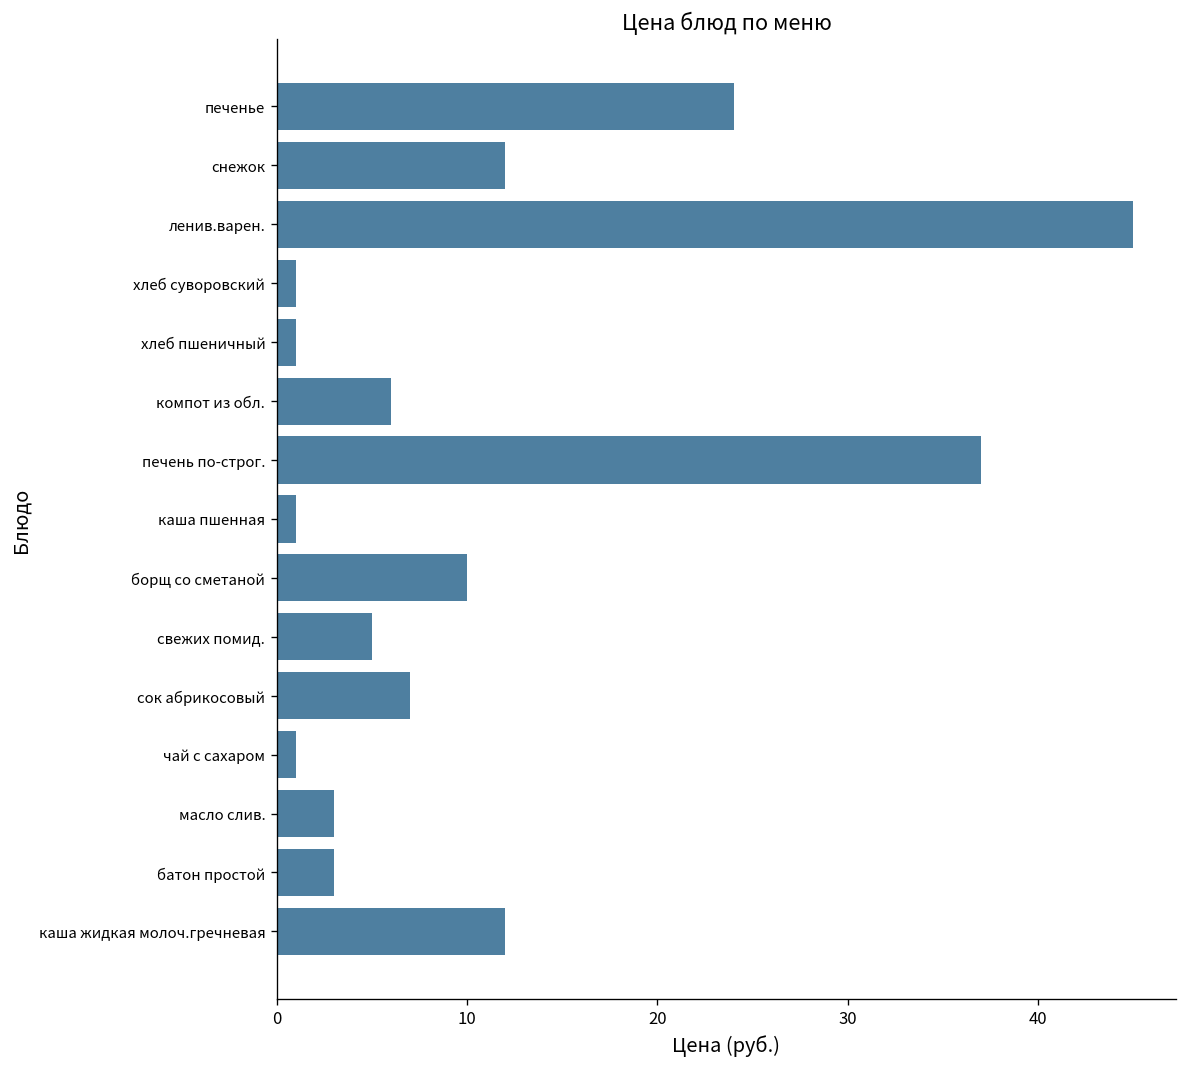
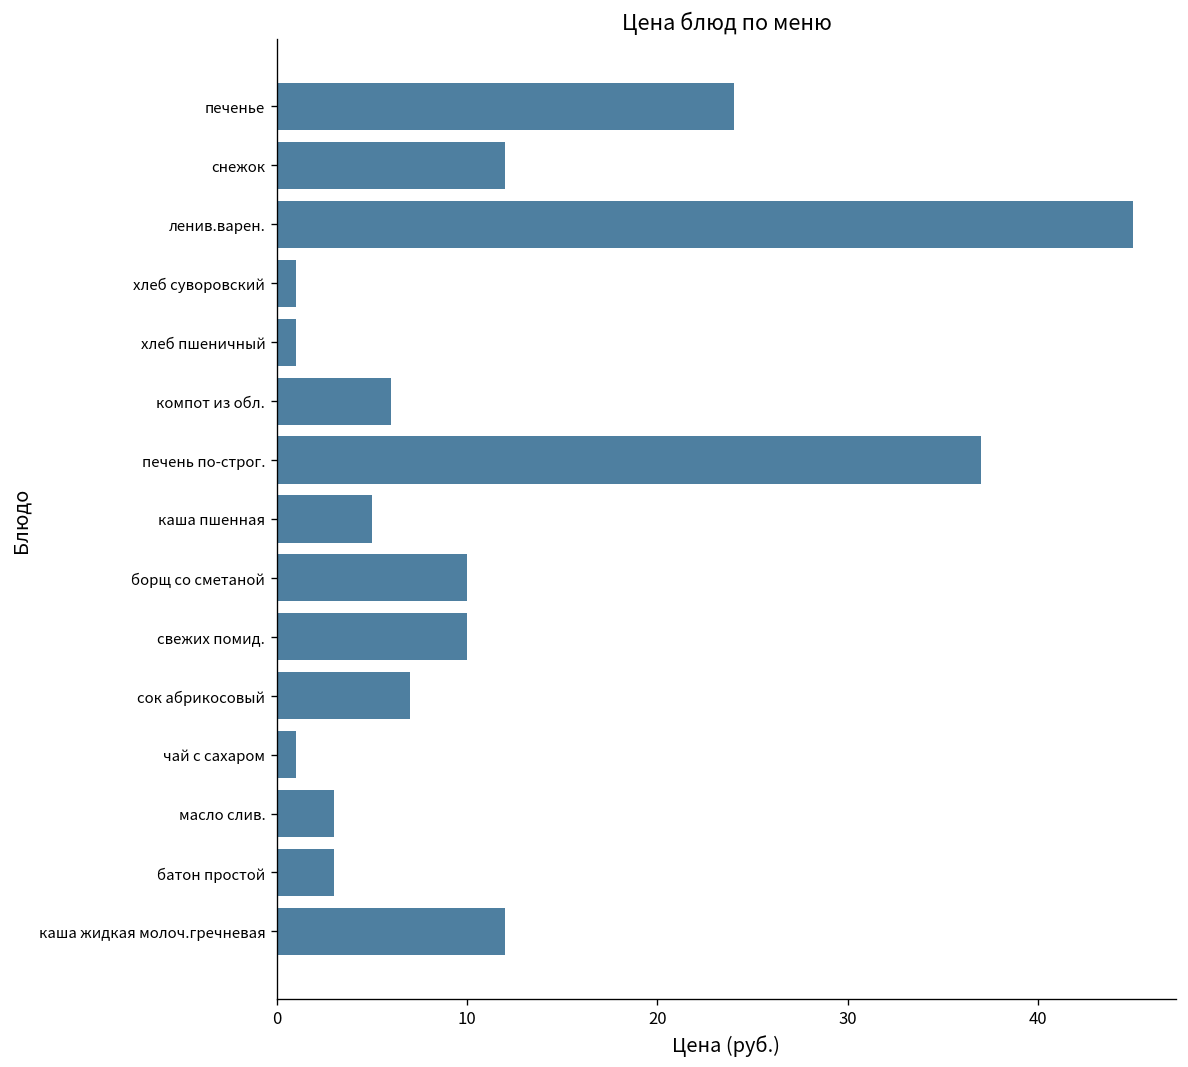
каша пшенная: 1 -> 5
свежих помид.: 5 -> 10
